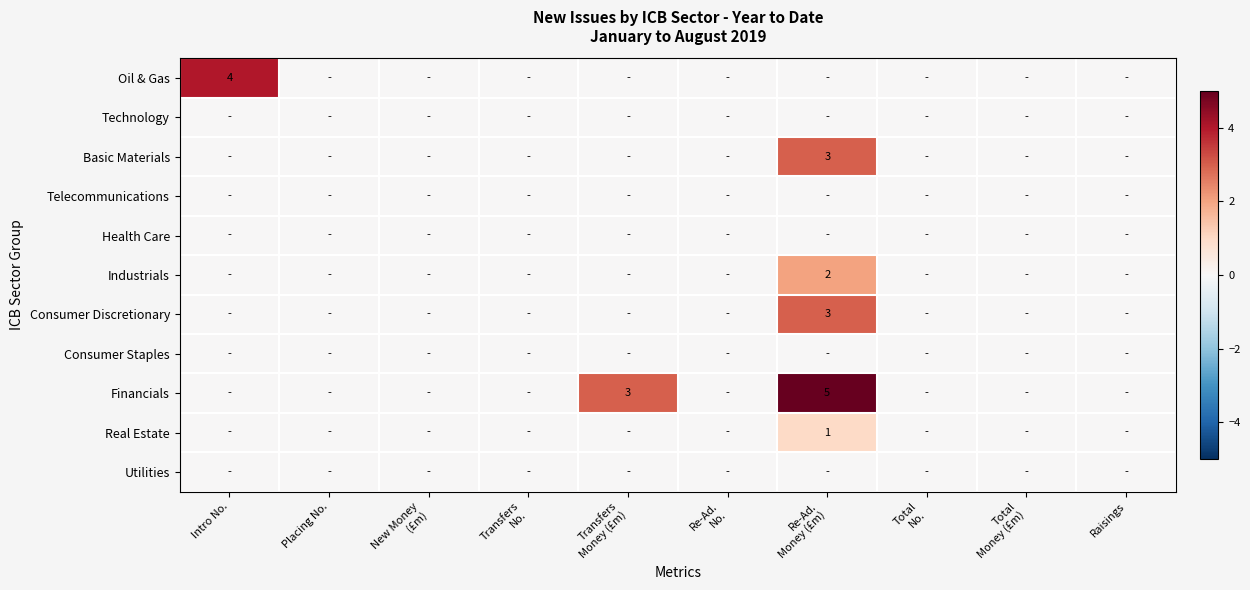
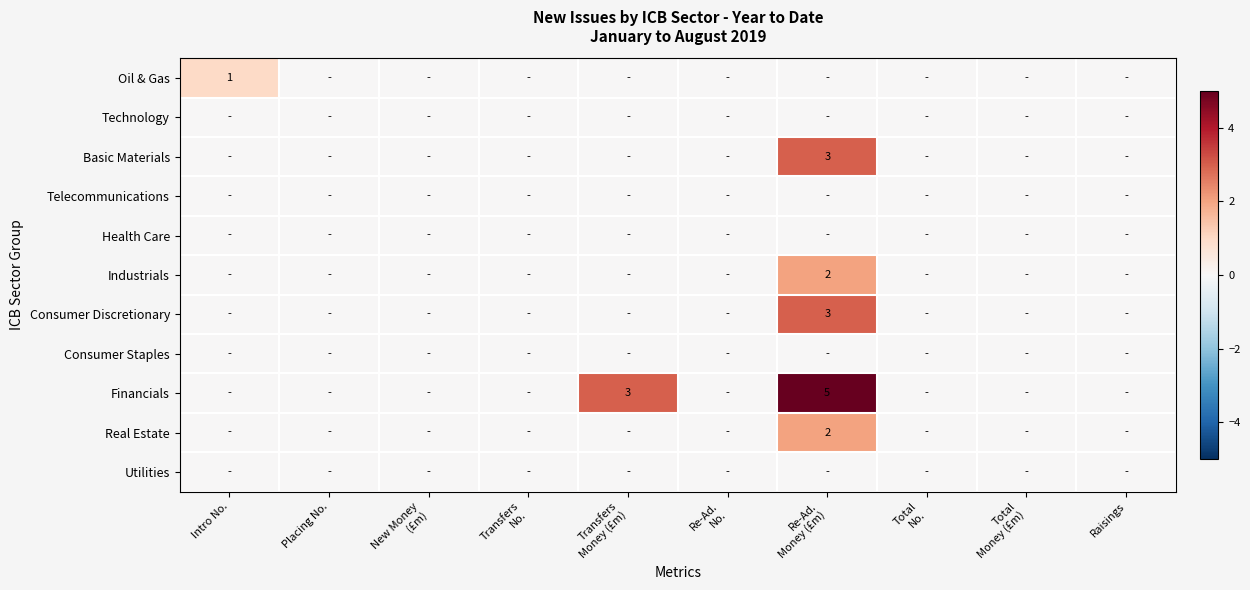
Oil & Gas, Intro No.: 4 -> 1
Real Estate, Re-Ad. Money (£m): 1 -> 2
